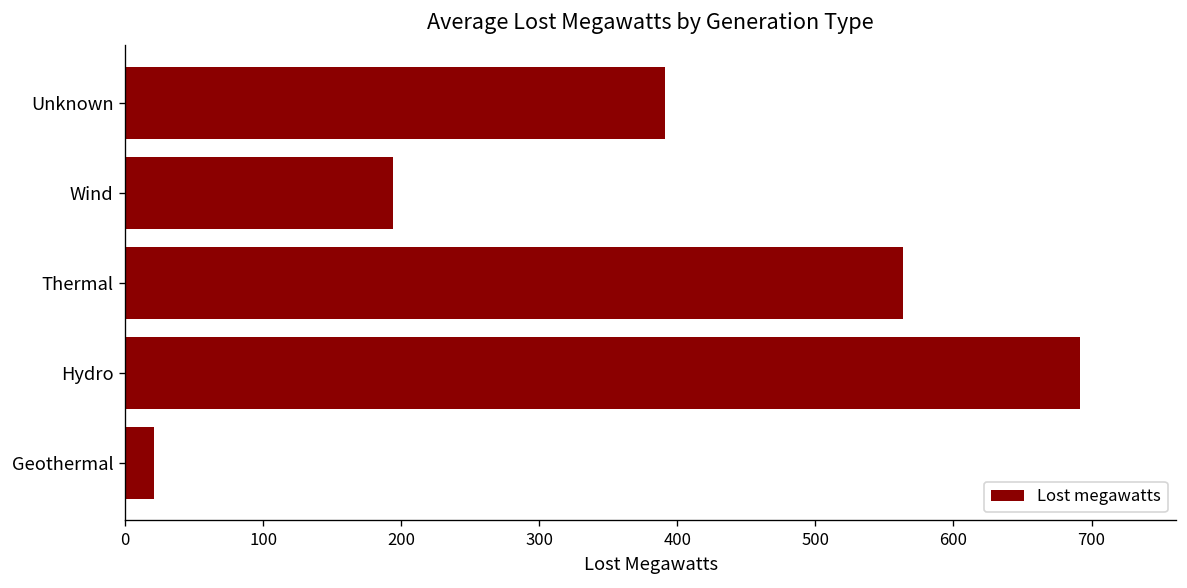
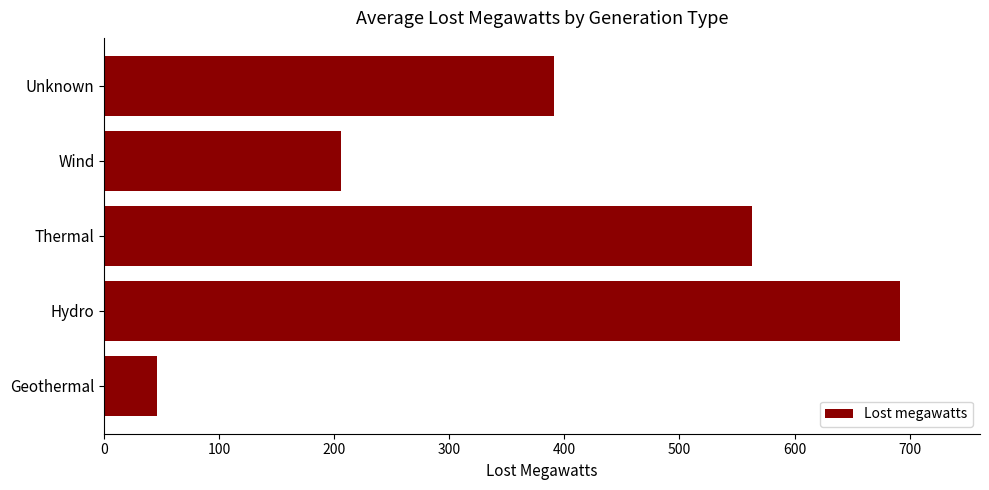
Wind: 194 -> 206
Geothermal: 21 -> 46
